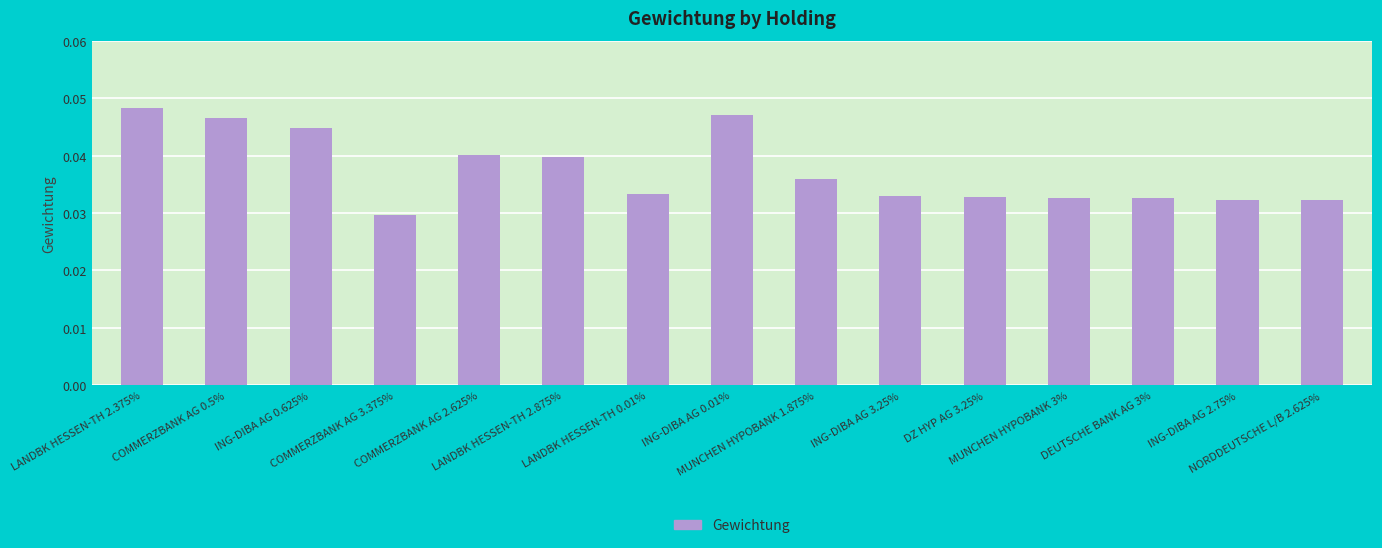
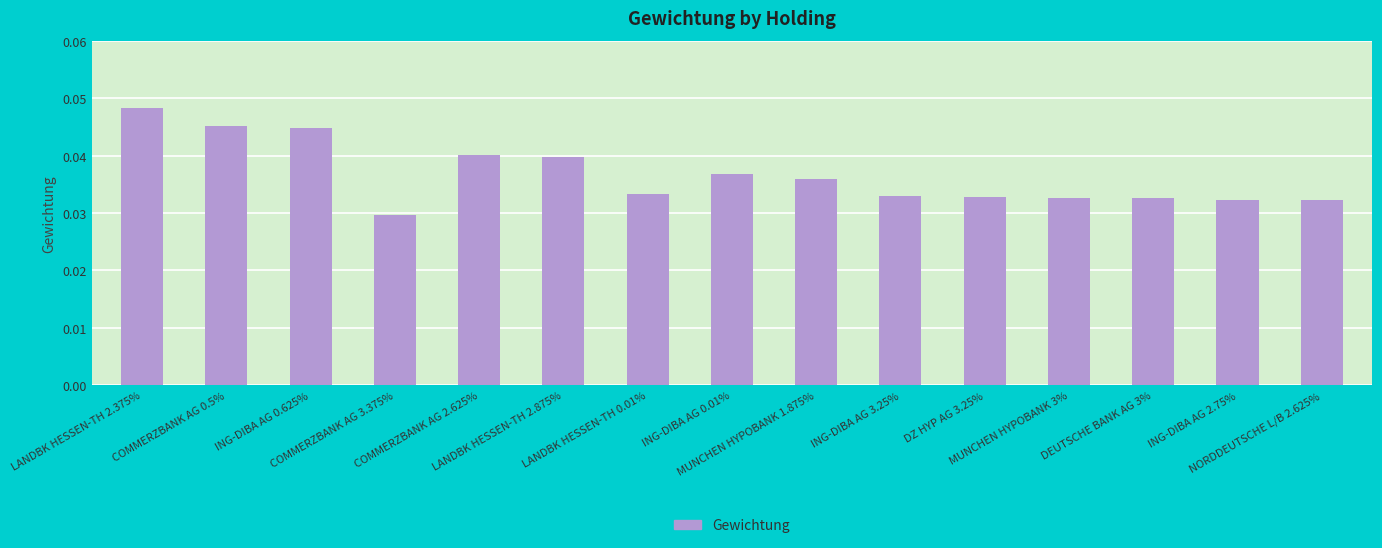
COMMERZBANK AG 0.5%: 0.047 -> 0.045
ING-DIBA AG 0.01%: 0.047 -> 0.037
